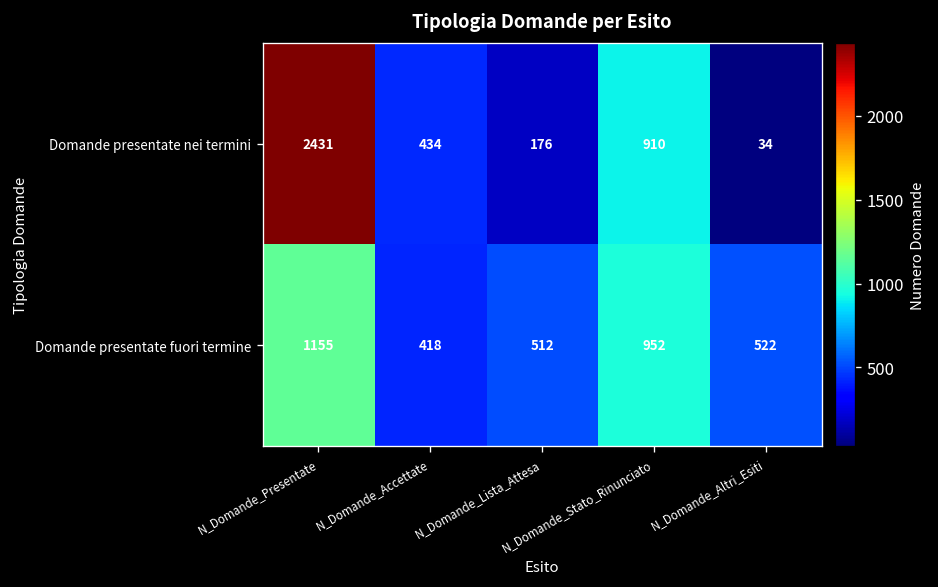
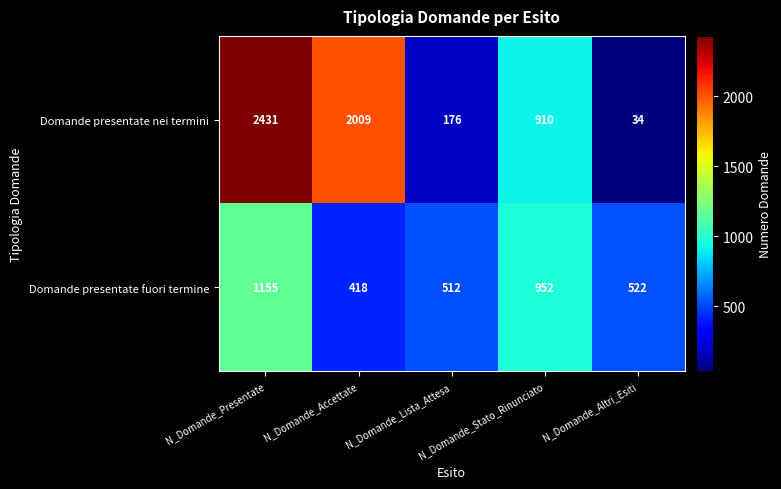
Domande presentate nei termini, N_Domande_Accettate: 434 -> 2009
